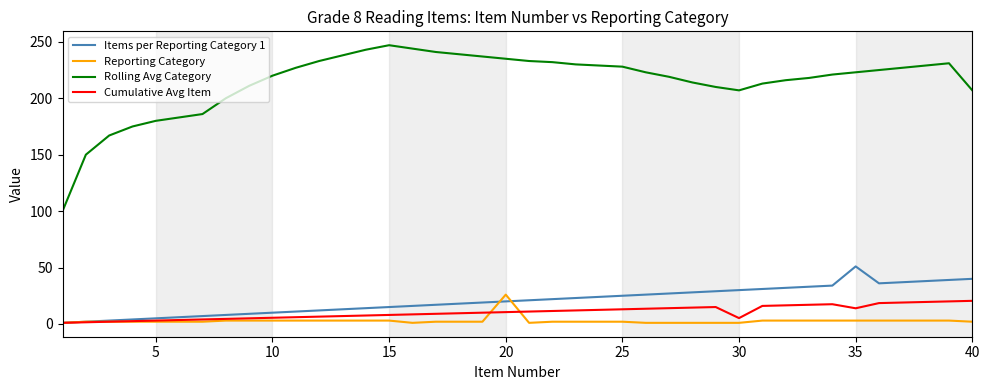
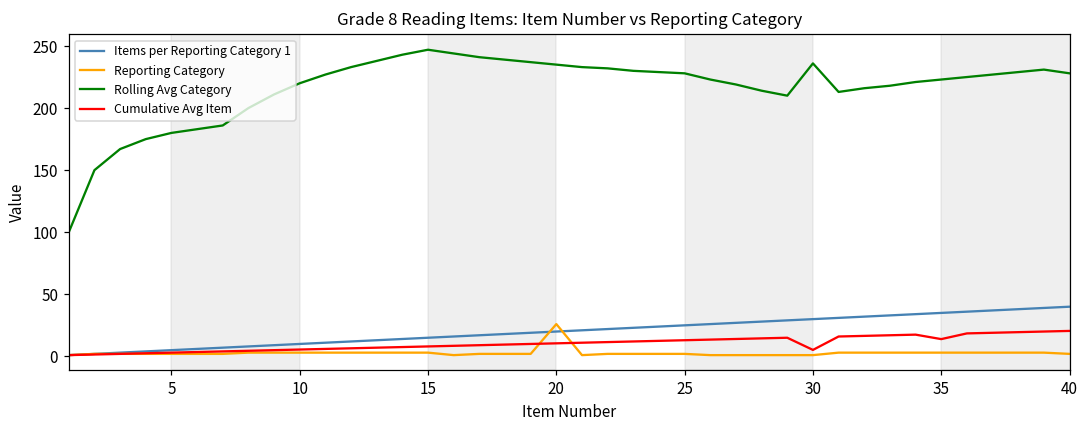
Rolling Avg Category, 30: 207 -> 236
Items per Reporting Category 1, 35: 51 -> 35
Rolling Avg Category, 40: 207 -> 228
